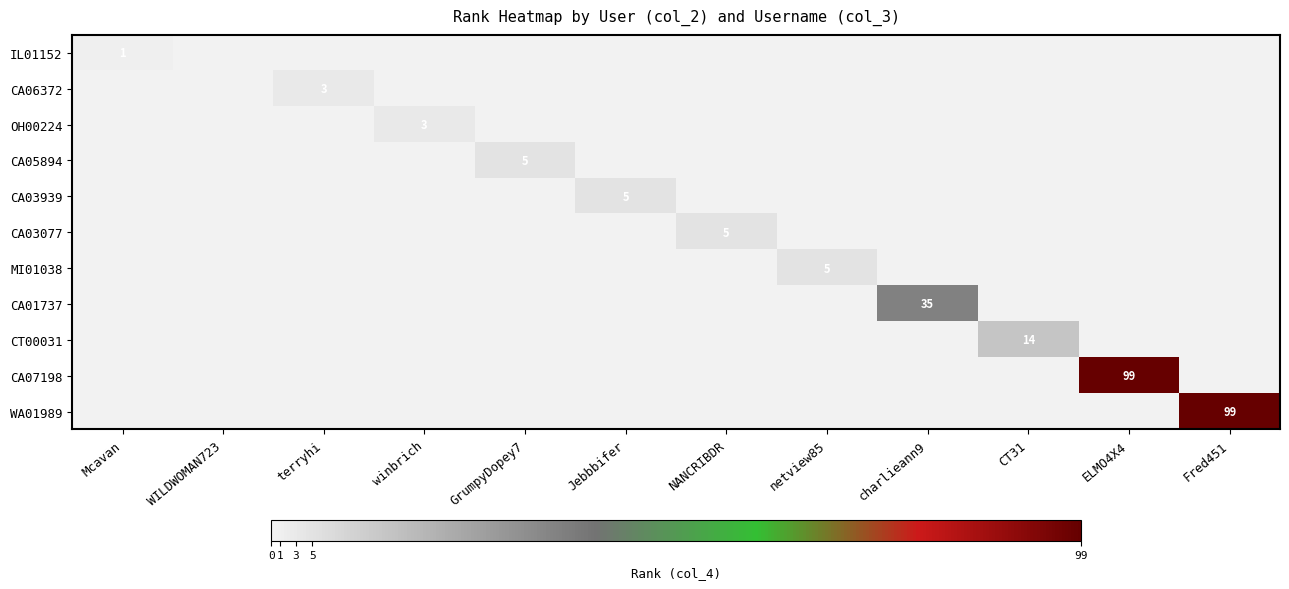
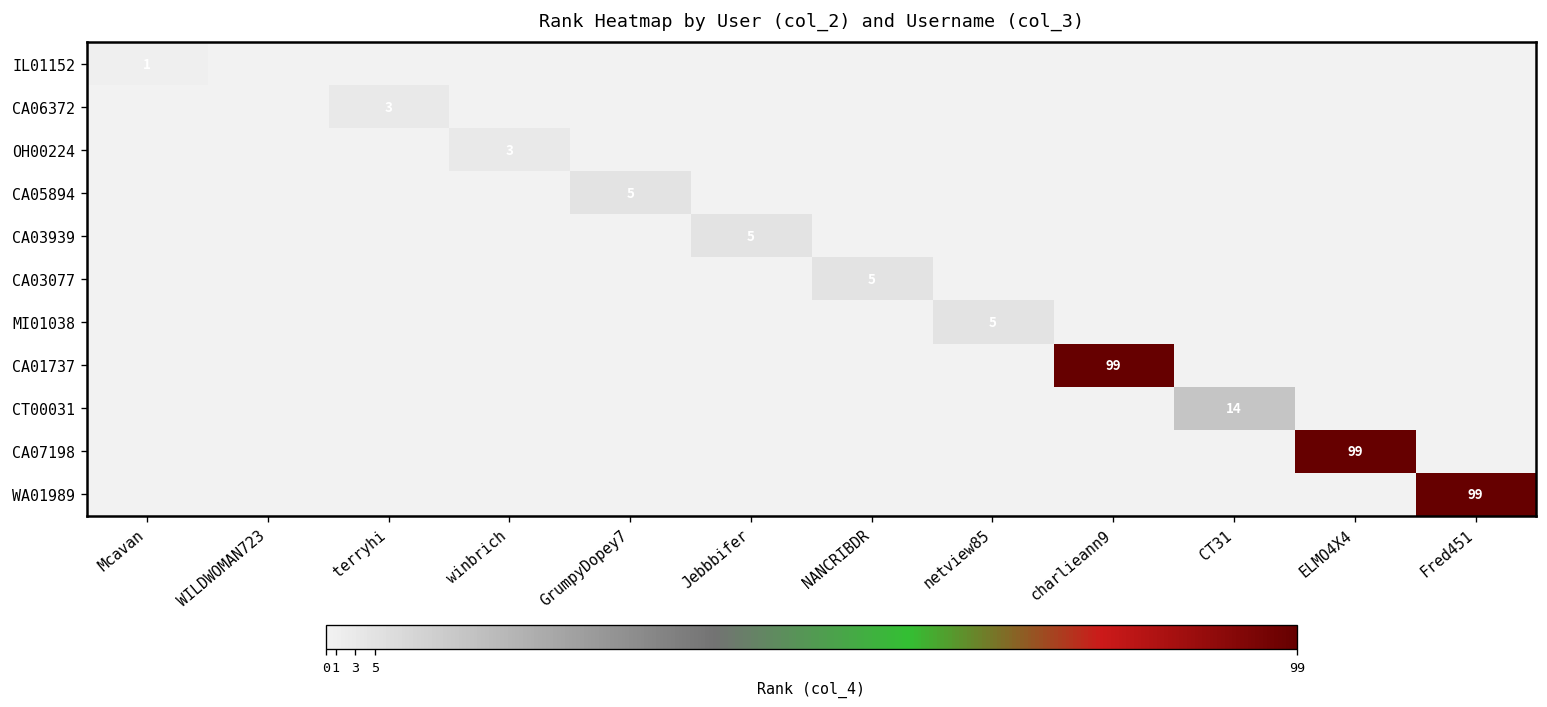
CA01737, charlieann9: 35 -> 99
